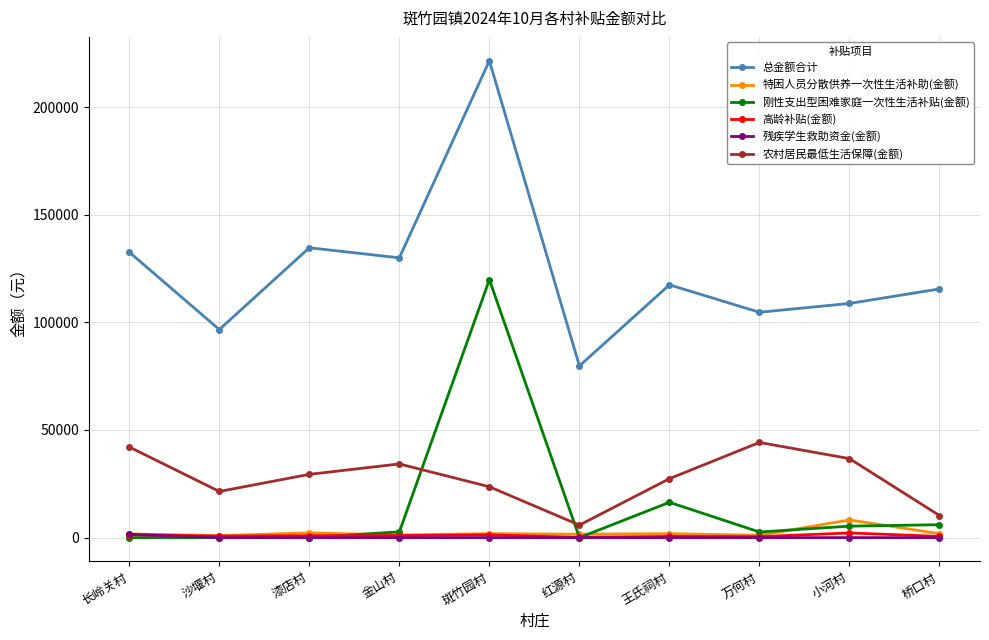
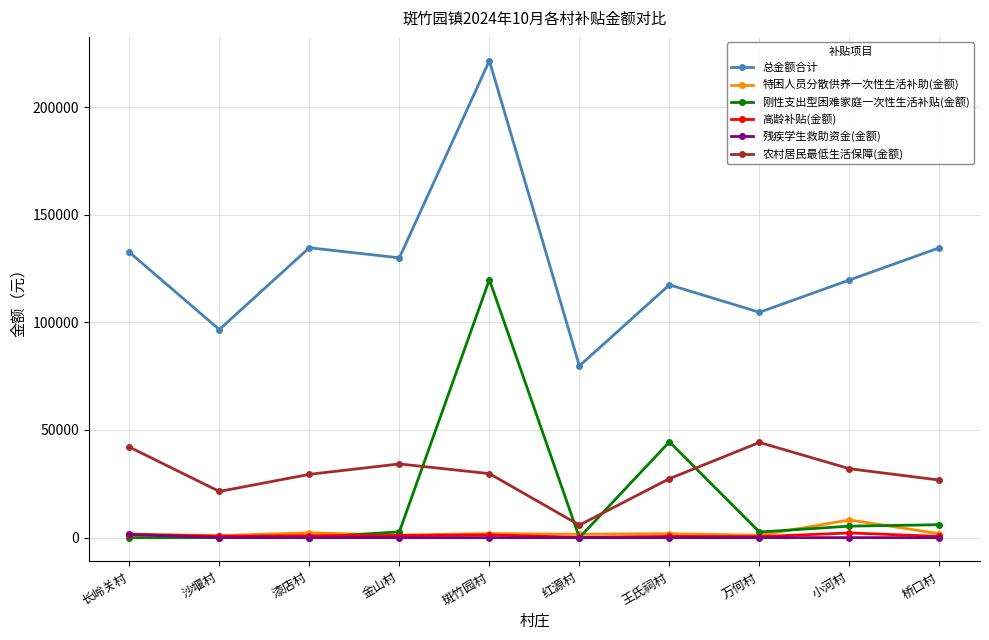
农村居民最低生活保障(金额), 斑竹园村: 24000 -> 30000
刚性支出型困难家庭一次性生活补贴(金额), 王氏祠村: 16000 -> 44000
总金额合计, 小河村: 109000 -> 120000
农村居民最低生活保障(金额), 小河村: 37000 -> 32000
总金额合计, 桥口村: 116000 -> 135000
农村居民最低生活保障(金额), 桥口村: 10000 -> 27000
